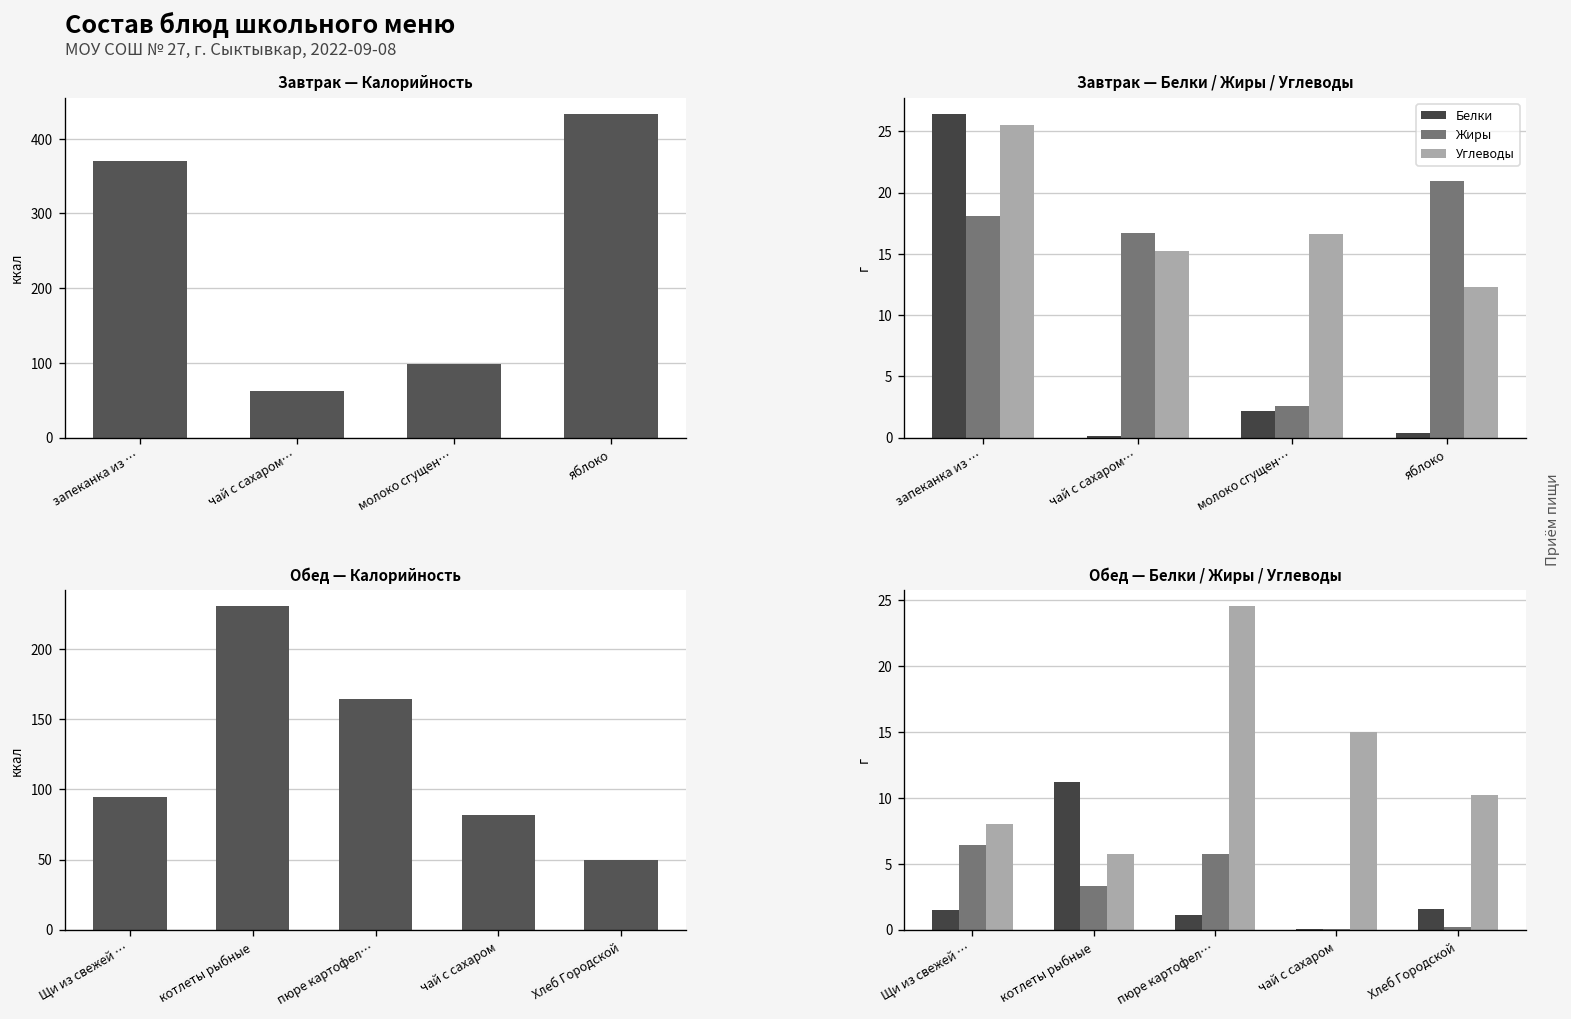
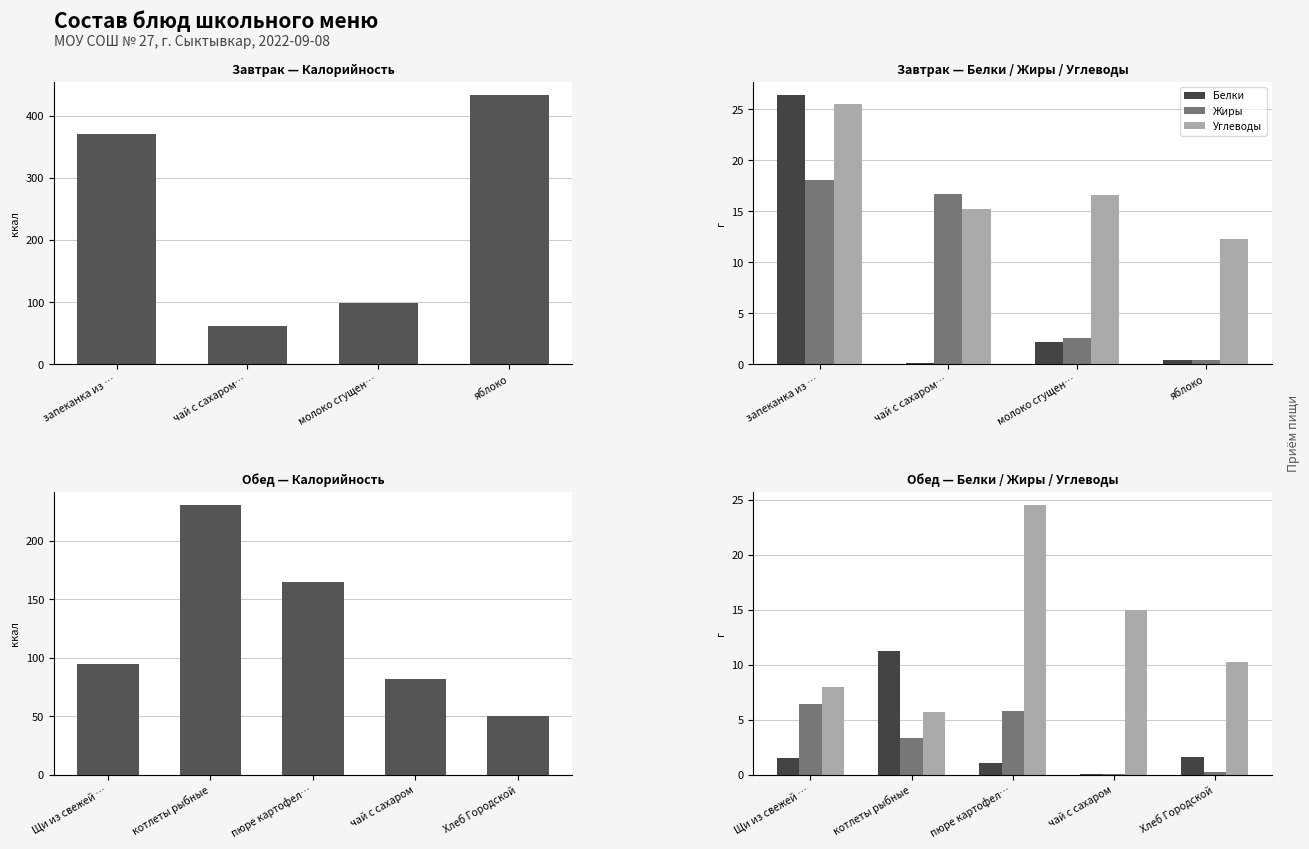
Завтрак — Белки / Жиры / Углеводы, Жиры, яблоко: 21.0 -> 0.4
